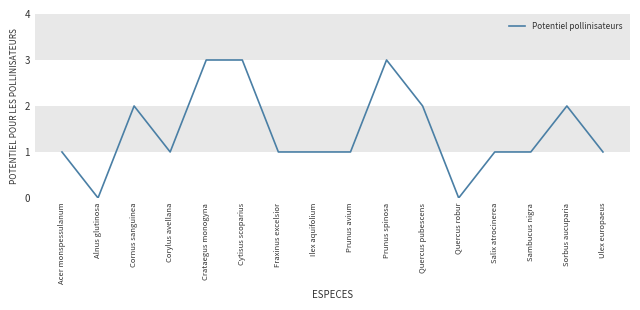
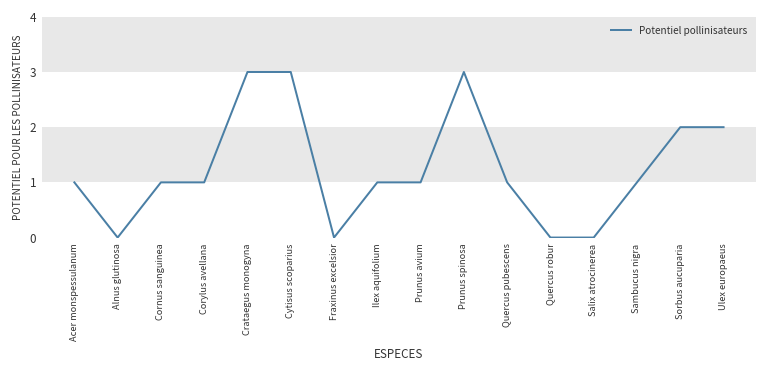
Cornus sanguinea: 2 -> 1
Fraxinus excelsior: 1 -> 0
Quercus pubescens: 2 -> 1
Salix atrocinerea: 1 -> 0
Ulex europaeus: 1 -> 2
